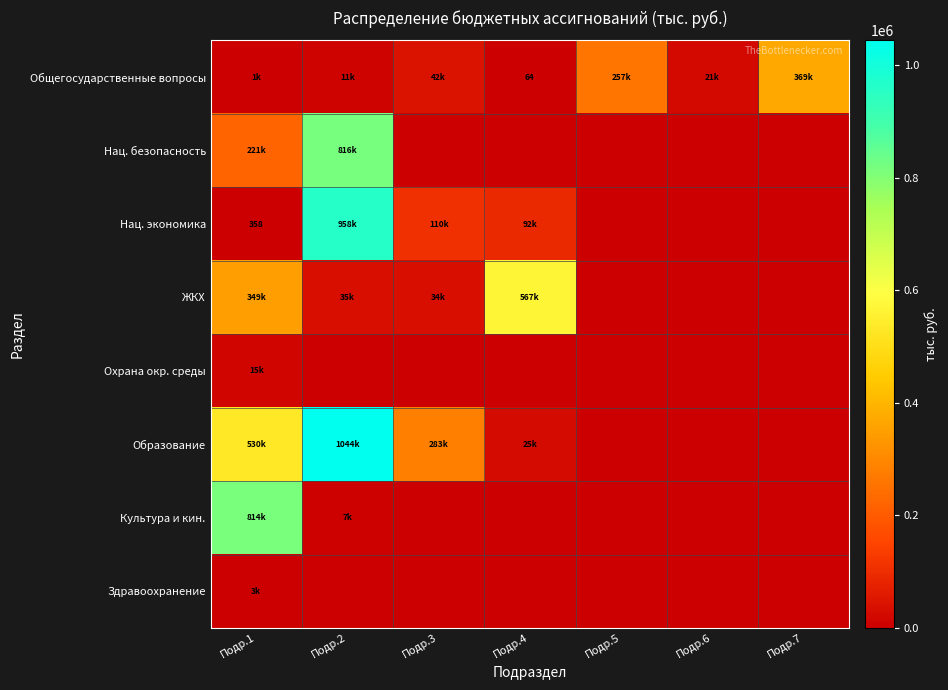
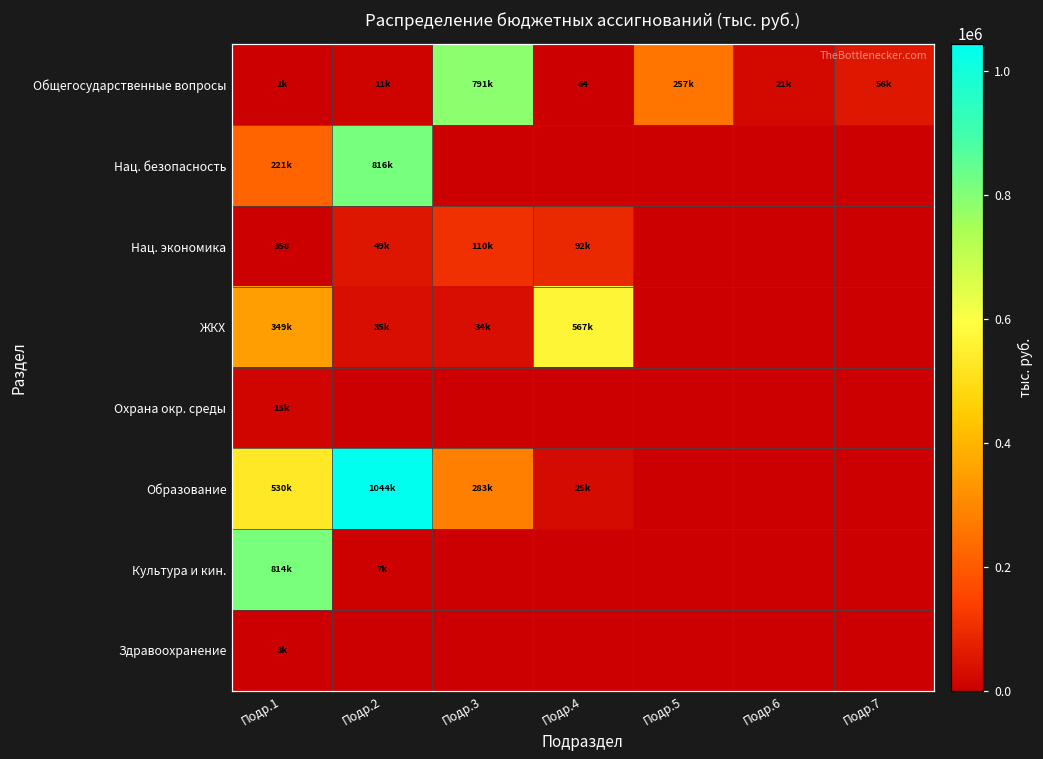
Общегосударственные вопросы, Подр.3: 42k -> 791k
Общегосударственные вопросы, Подр.7: 369k -> 56k
Нац. экономика, Подр.2: 958k -> 49k
